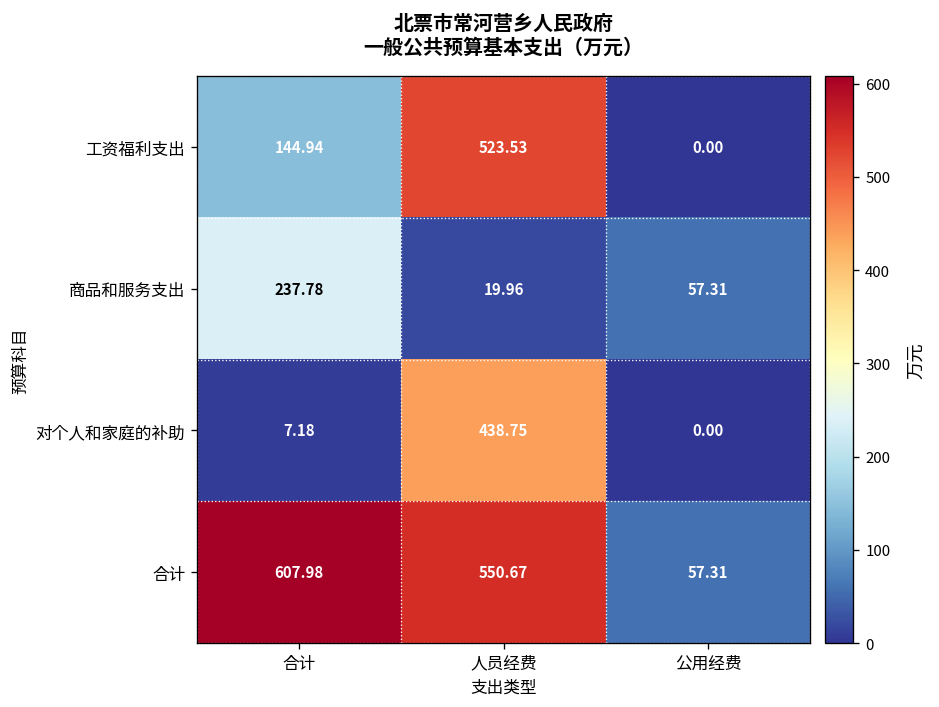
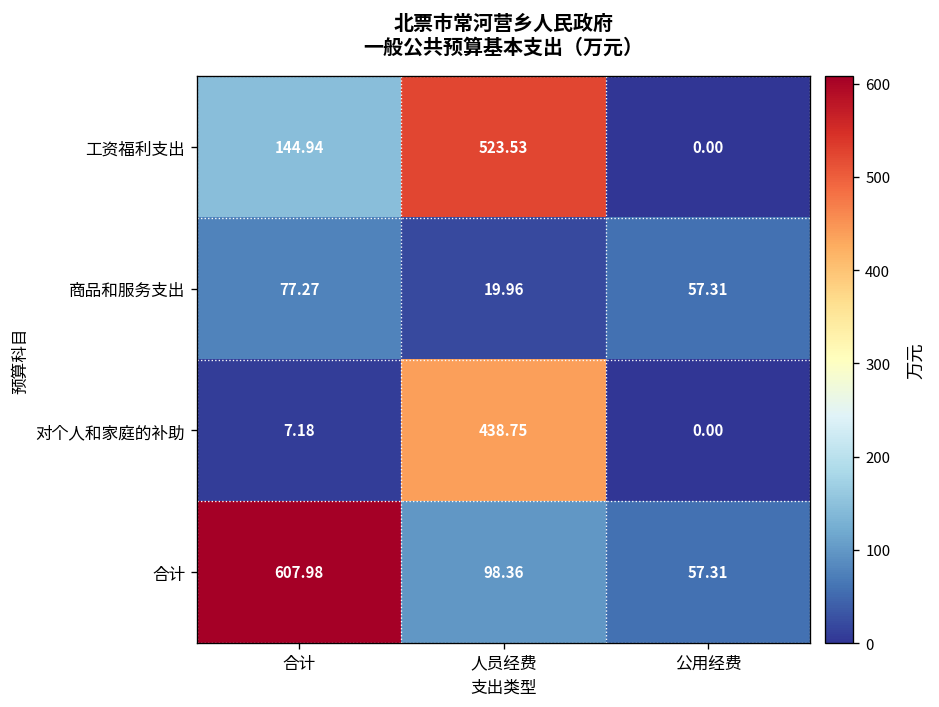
商品和服务支出, 合计: 237.78 -> 77.27
合计, 人员经费: 550.67 -> 98.36
